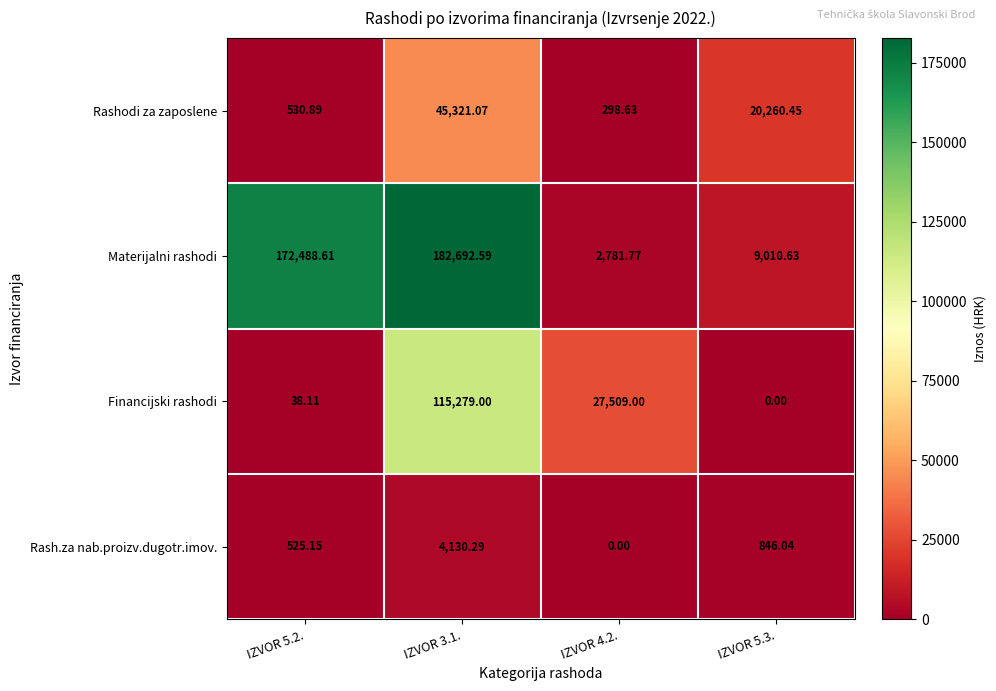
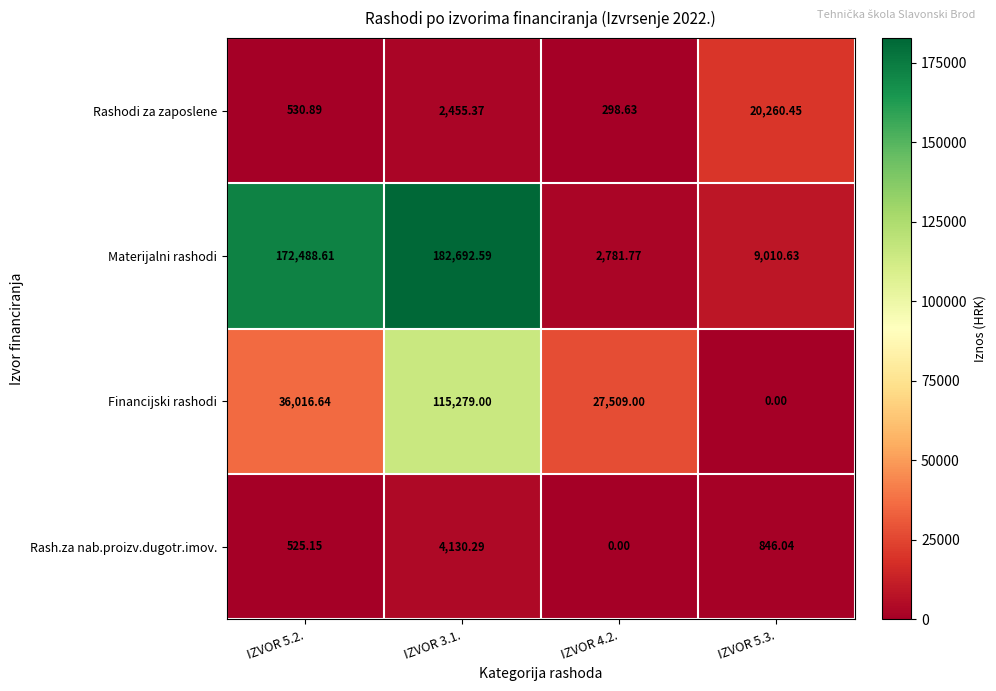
Rashodi za zaposlene, IZVOR 3.1.: 45,321.07 -> 2,455.37
Financijski rashodi, IZVOR 5.2.: 38.11 -> 36,016.64
